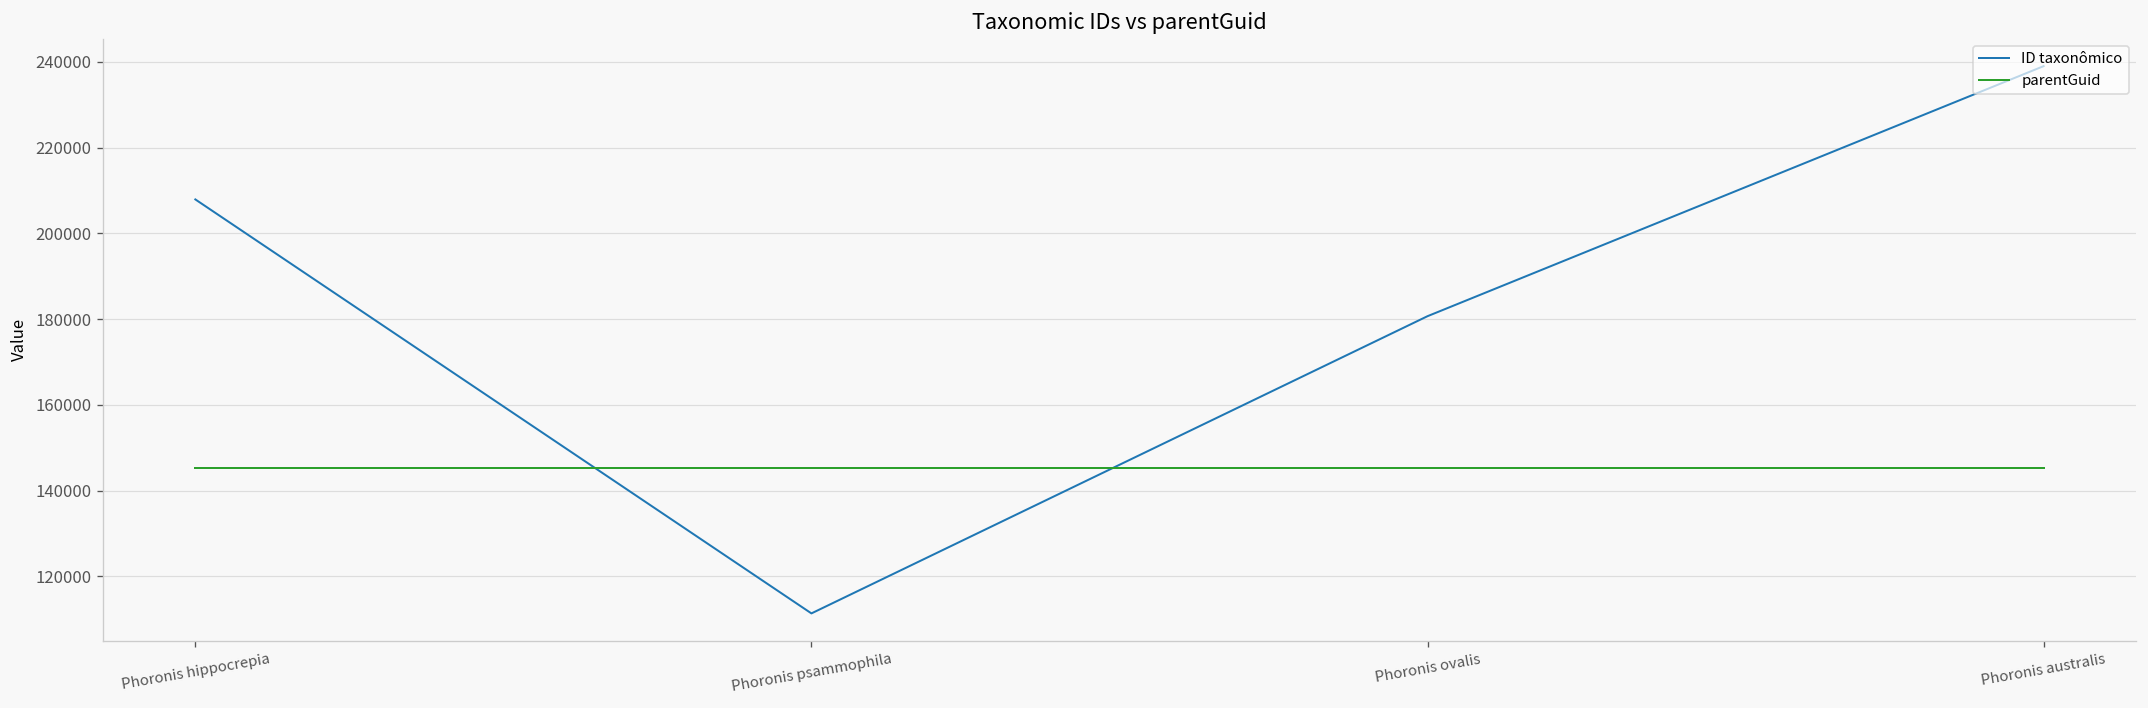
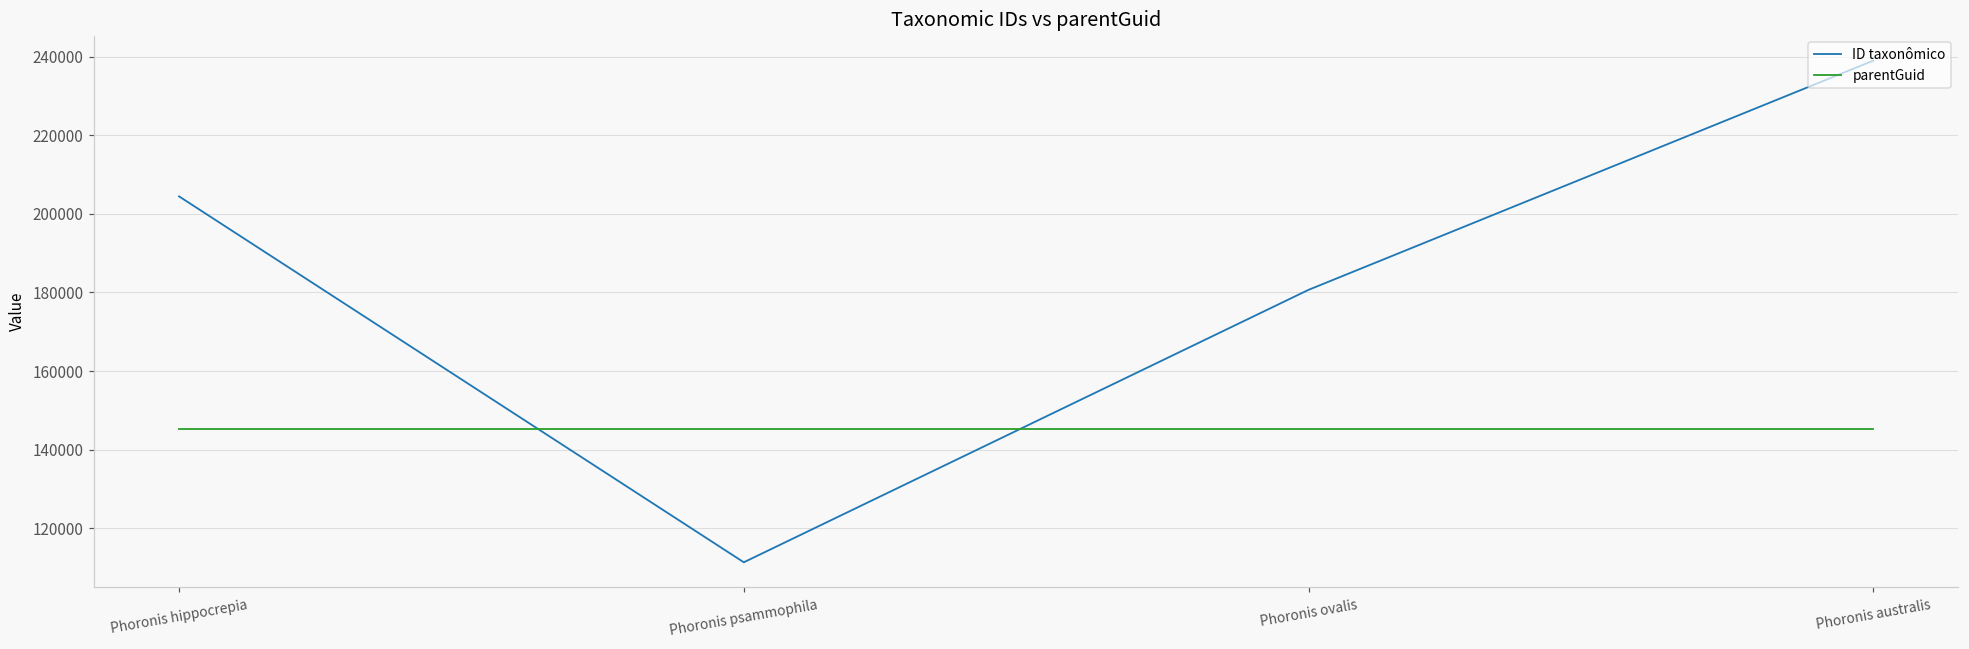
ID taxonômico, Phoronis hippocrepia: 208000 -> 204000
